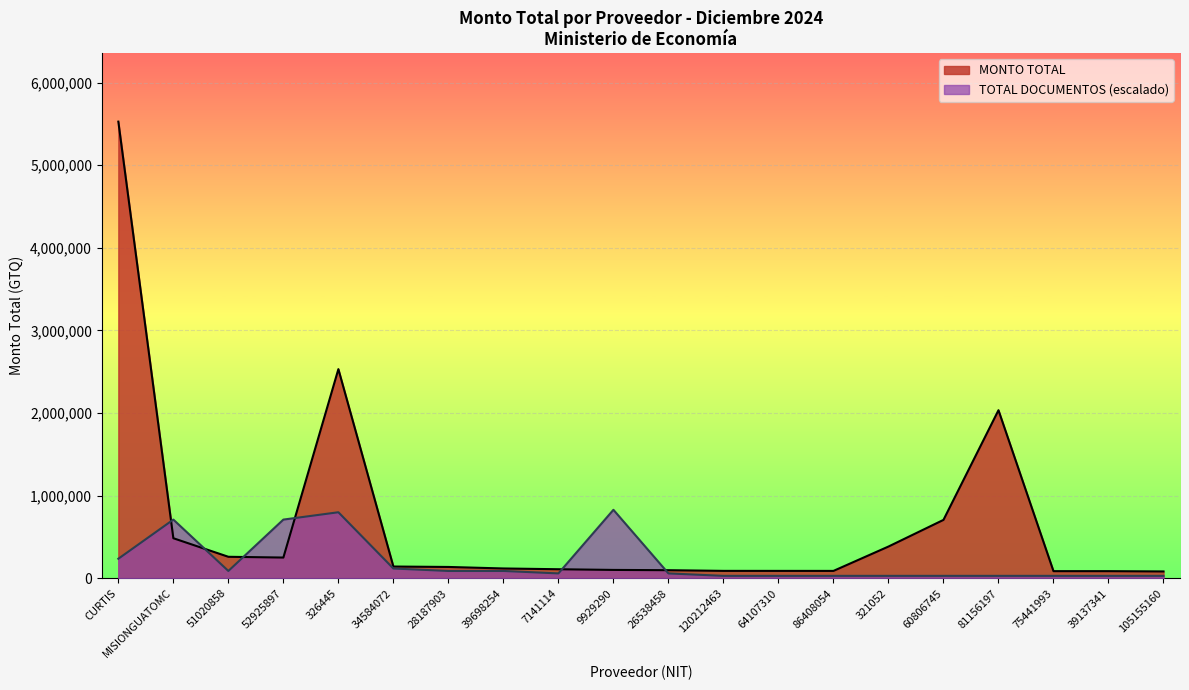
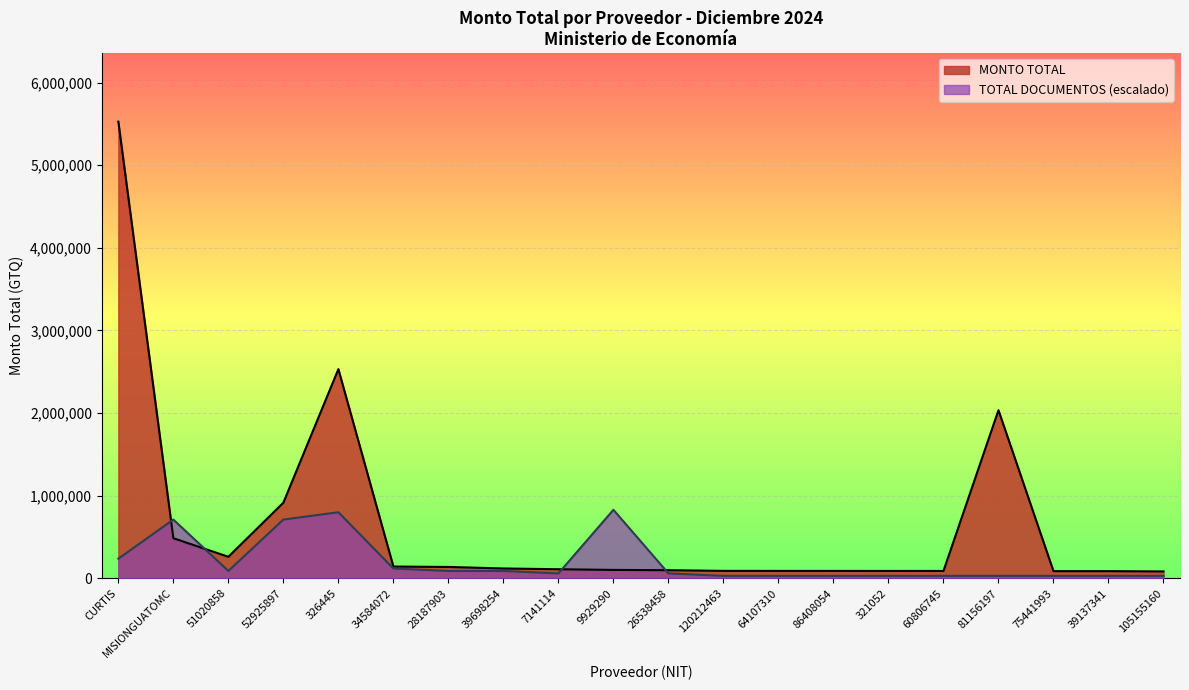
MONTO TOTAL, 52925897: 300,000 -> 900,000
MONTO TOTAL, 321052: 400,000 -> 100,000
MONTO TOTAL, 60806745: 700,000 -> 100,000
